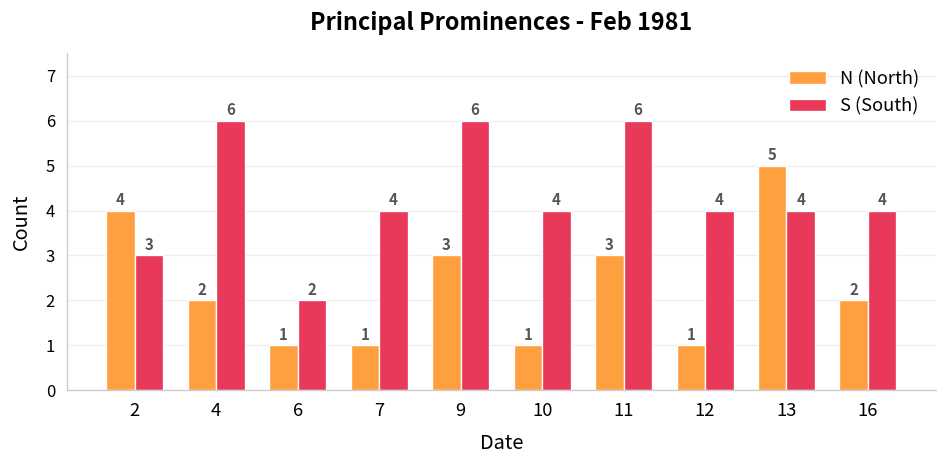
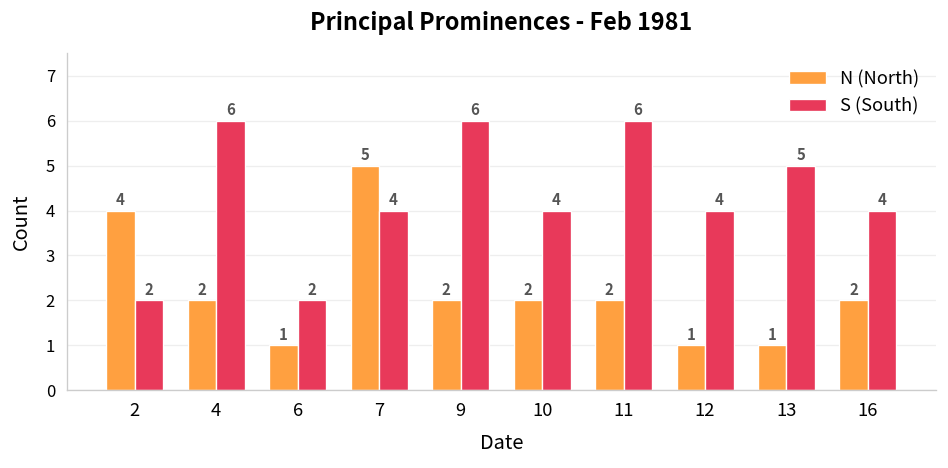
S (South), 2: 3 -> 2
N (North), 7: 1 -> 5
N (North), 9: 3 -> 2
N (North), 10: 1 -> 2
N (North), 11: 3 -> 2
N (North), 13: 5 -> 1
S (South), 13: 4 -> 5
